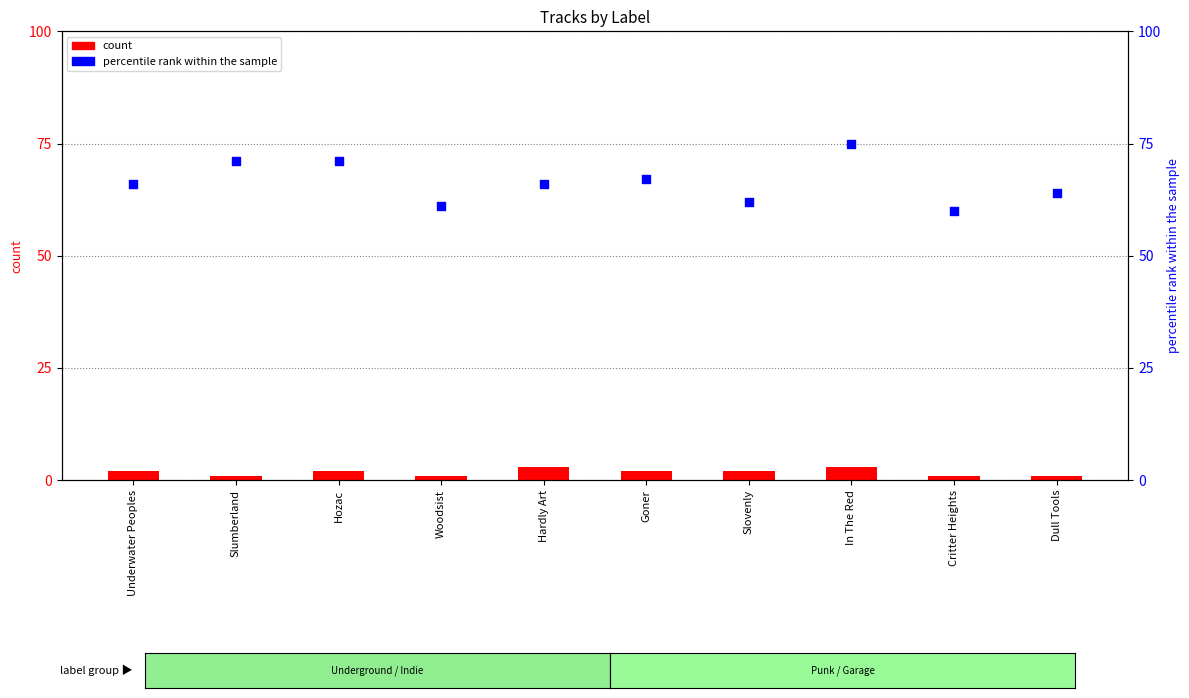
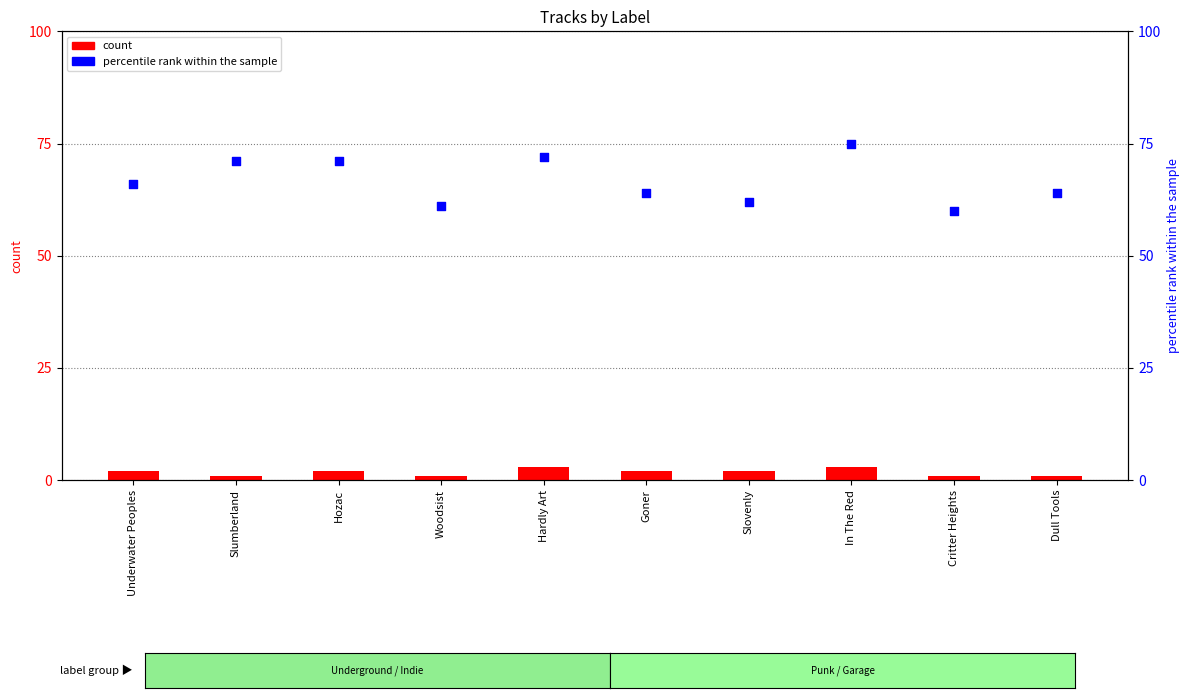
percentile rank within the sample, Hardly Art: 66 -> 72
percentile rank within the sample, Goner: 67 -> 64
